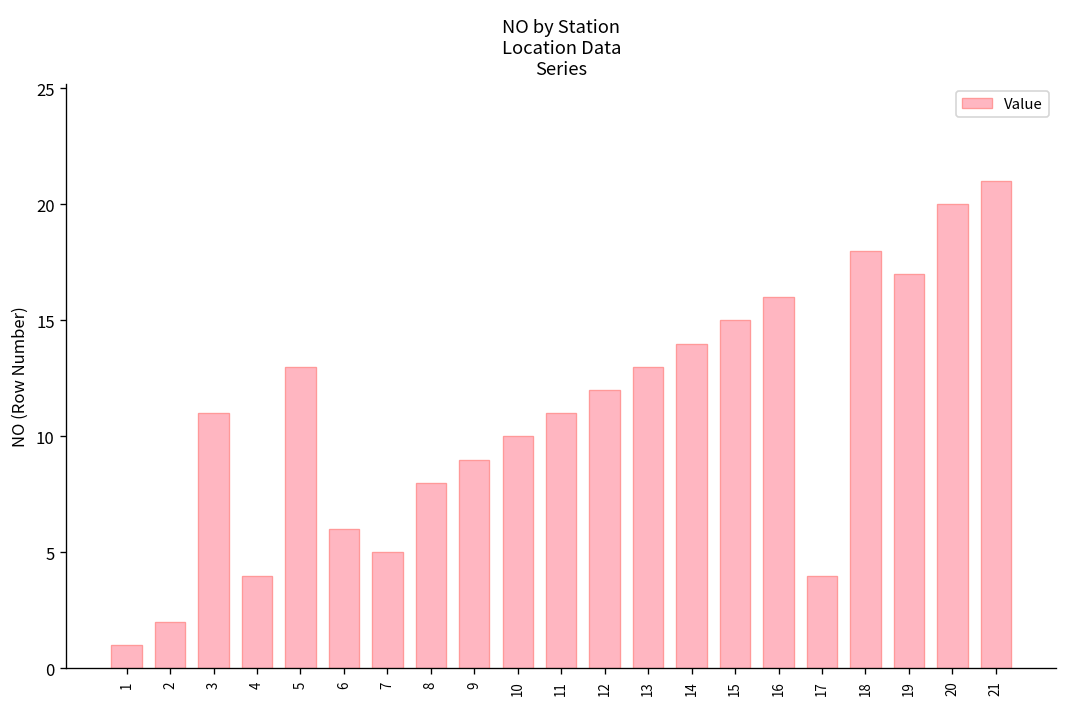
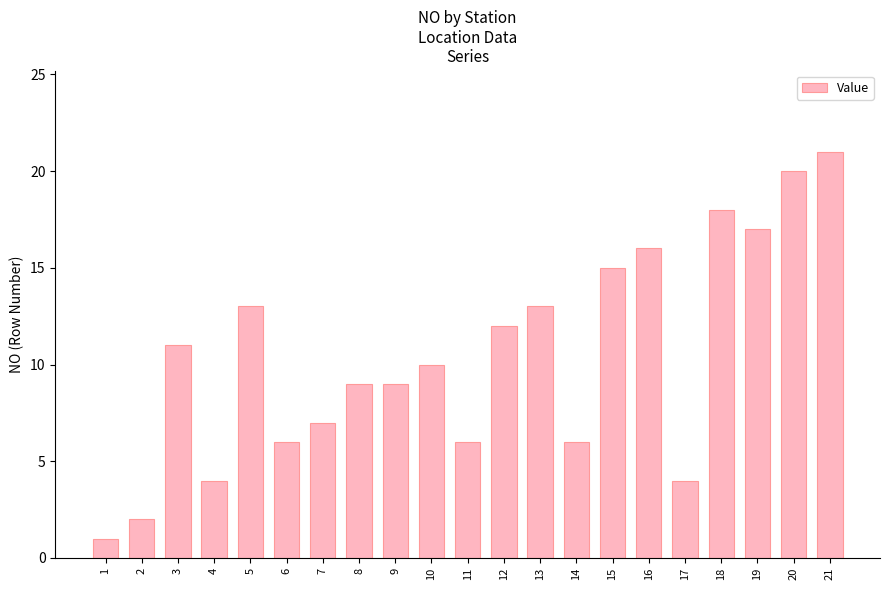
7: 5 -> 7
8: 8 -> 9
11: 11 -> 6
14: 14 -> 6
